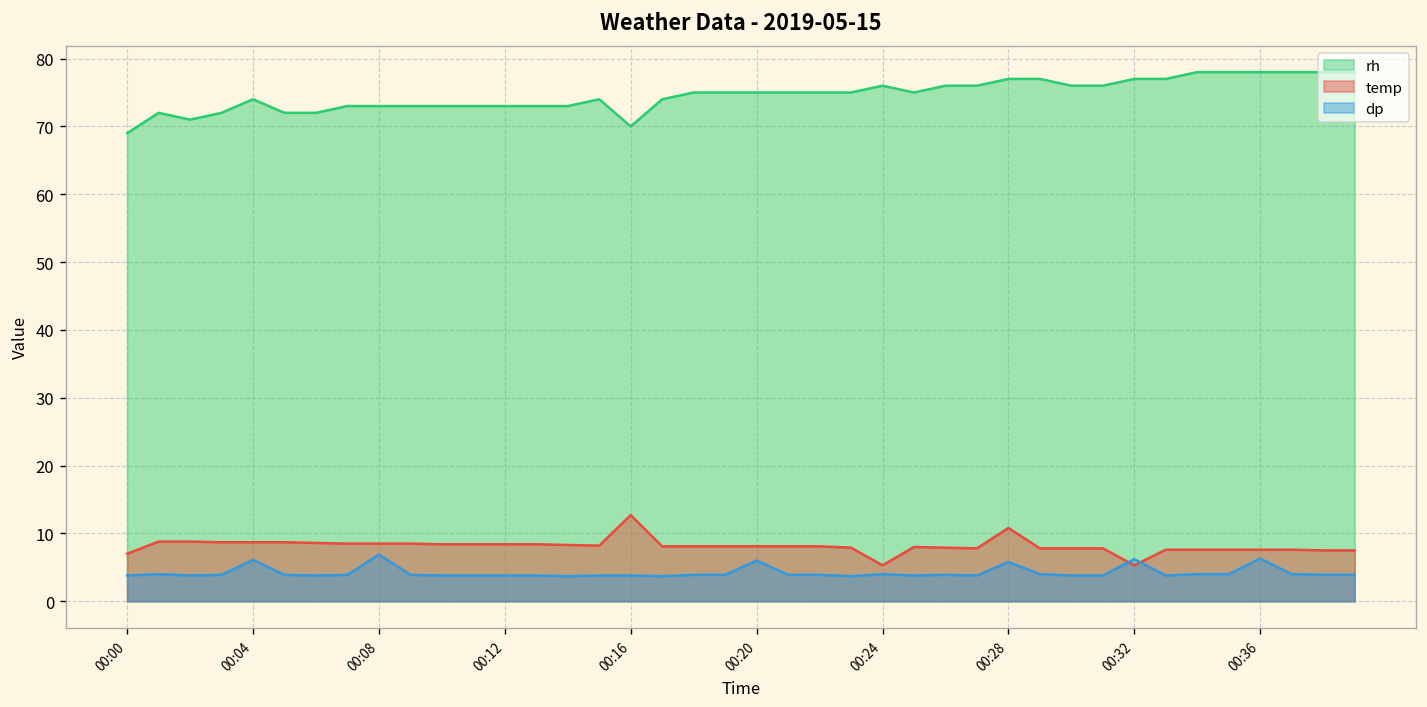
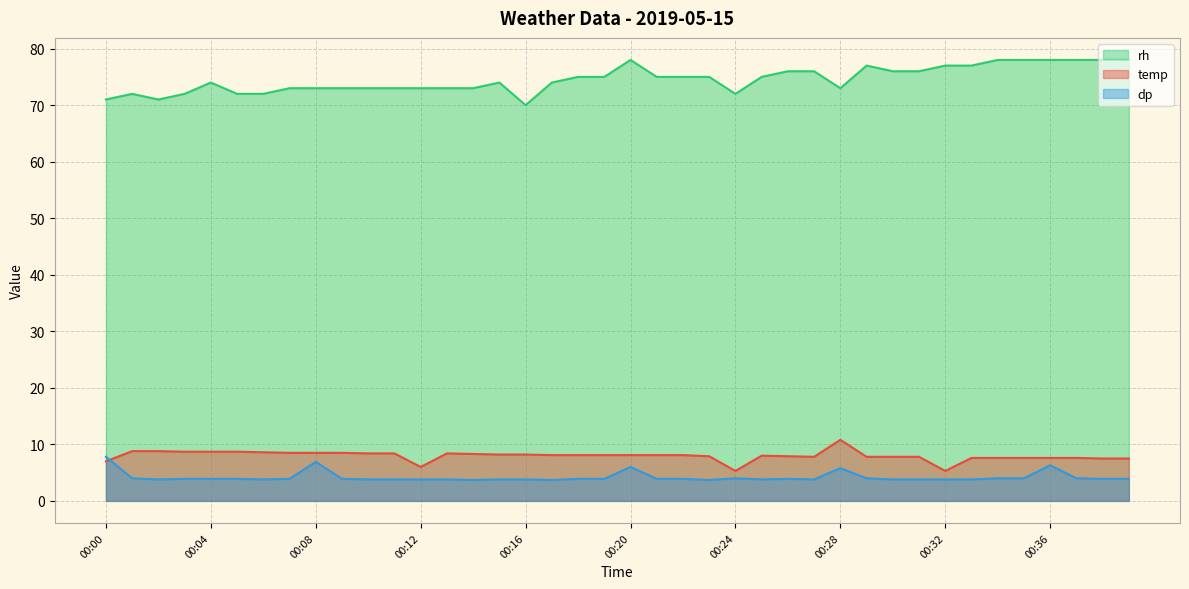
rh, 00:00: 69 -> 71
dp, 00:00: 4 -> 8
dp, 00:04: 6 -> 4
temp, 00:12: 8 -> 6
temp, 00:16: 13 -> 8
rh, 00:20: 75 -> 78
rh, 00:24: 76 -> 72
rh, 00:28: 77 -> 73
dp, 00:32: 6 -> 4
